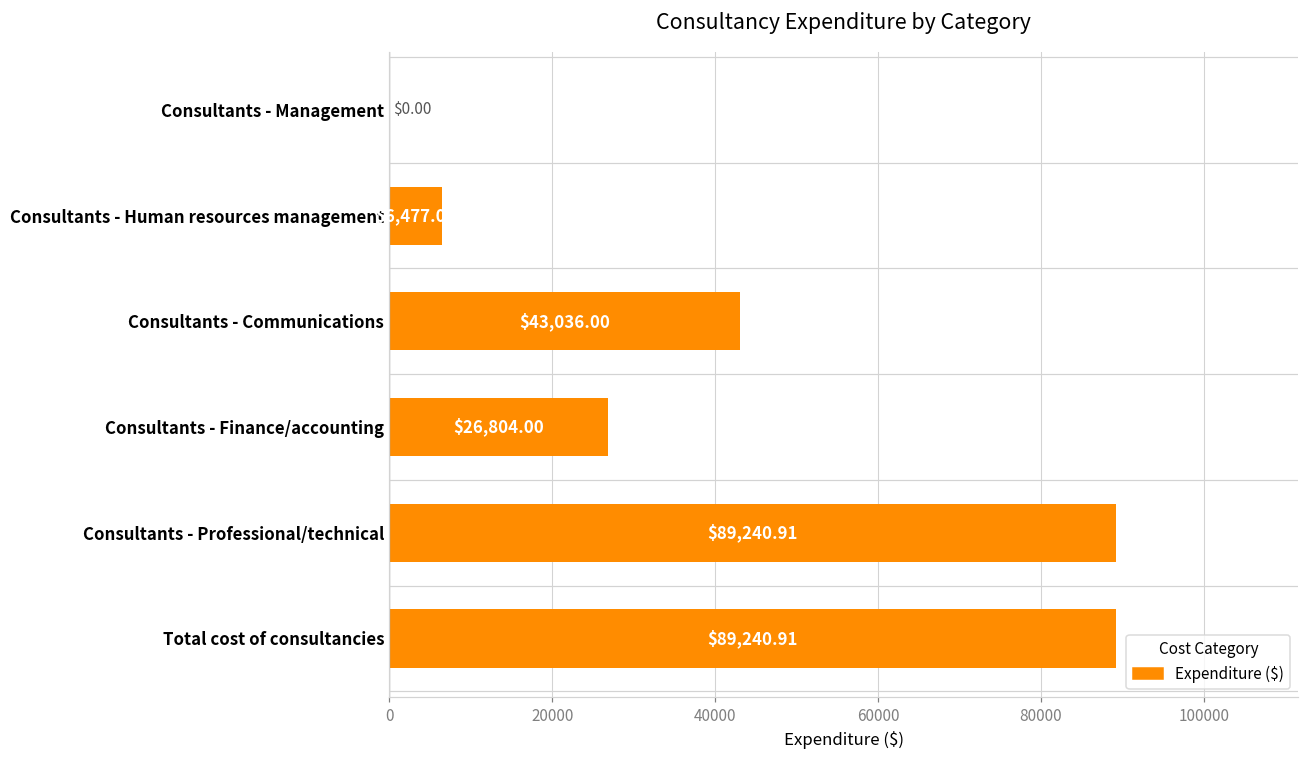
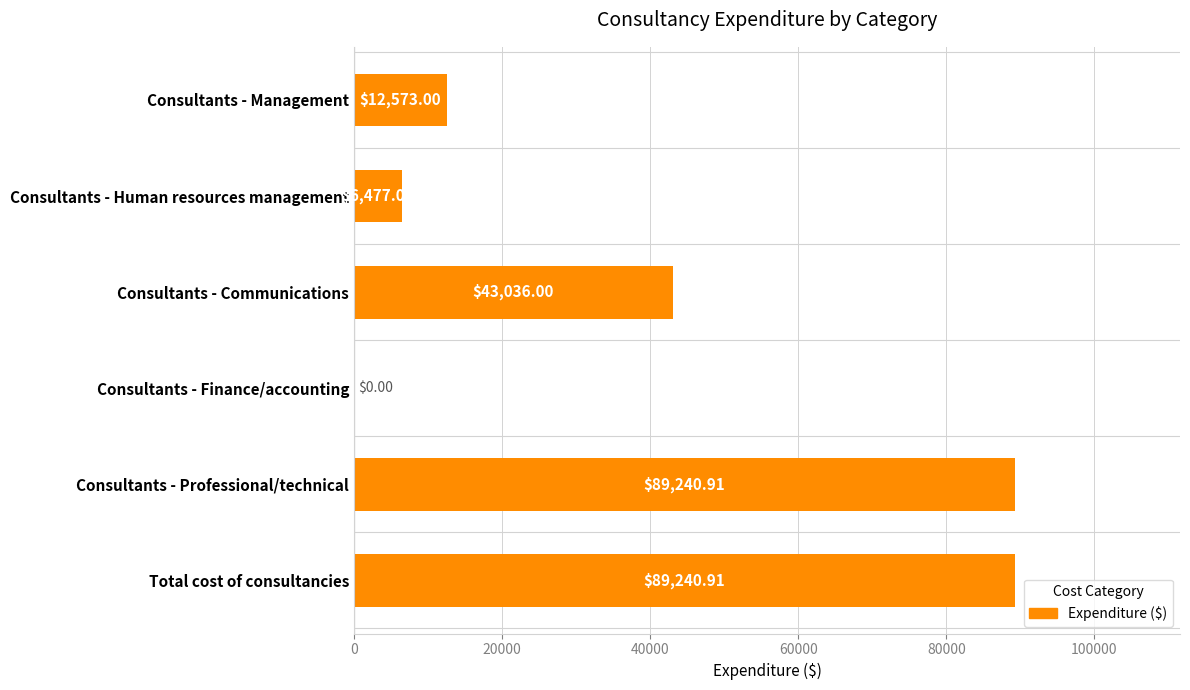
Consultants - Management: $0.00 -> $12,573.00
Consultants - Finance/accounting: $26,804.00 -> $0.00
